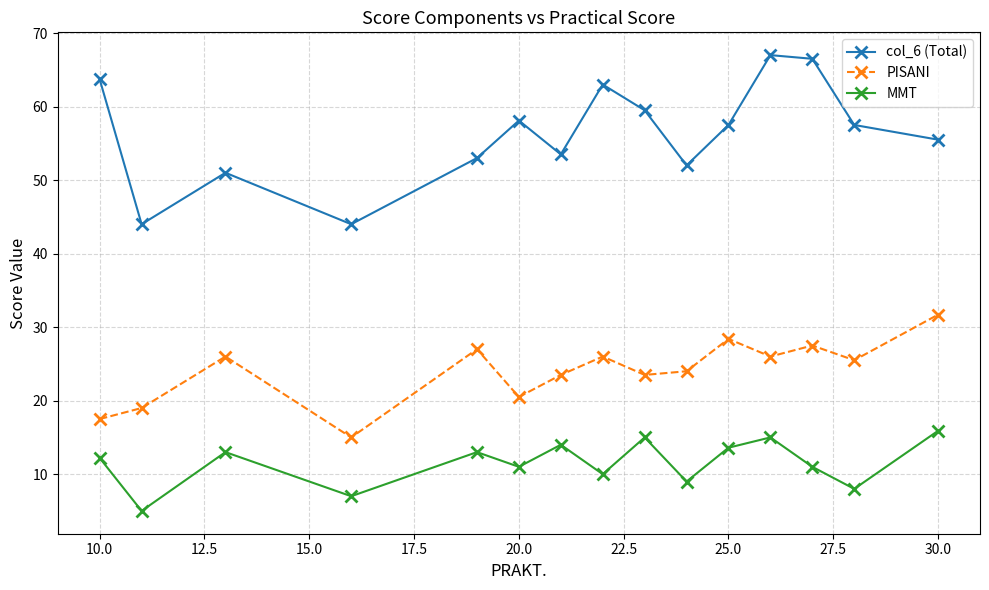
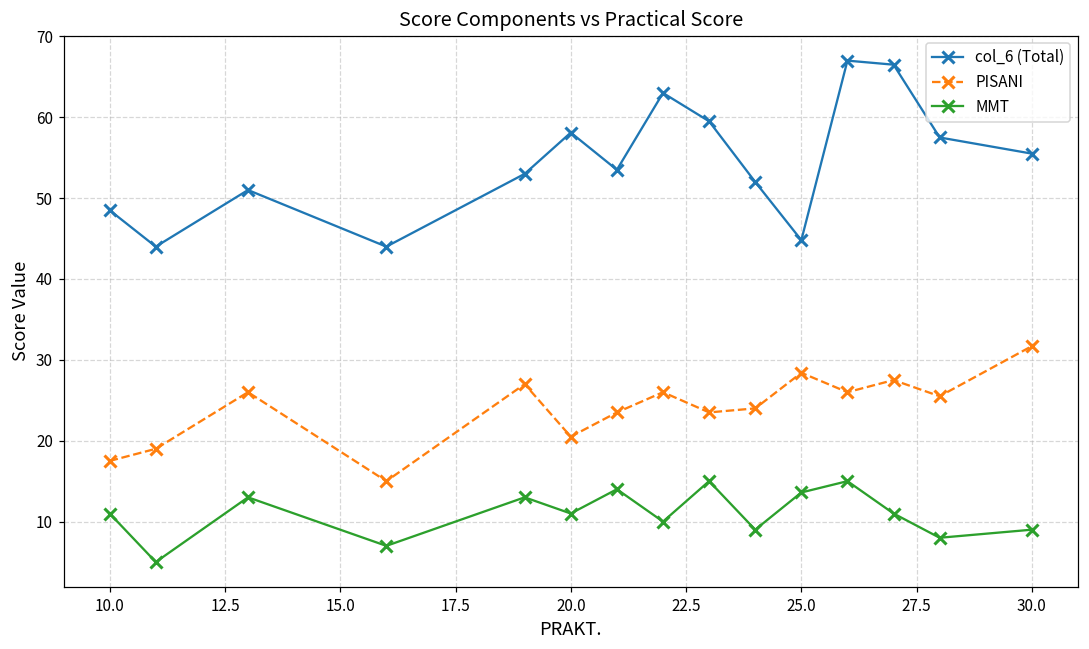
col_6 (Total), 10.0: 64 -> 49
MMT, 10.0: 12 -> 11
col_6 (Total), 25.0: 58 -> 45
MMT, 30.0: 16 -> 9
